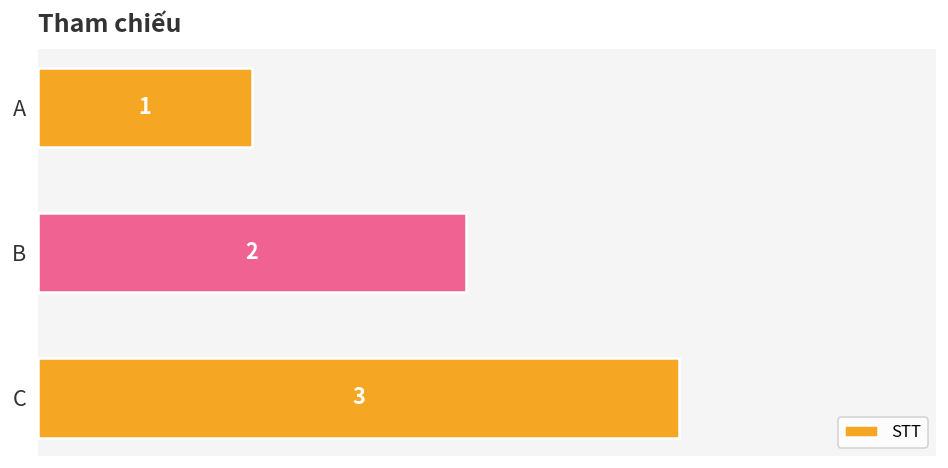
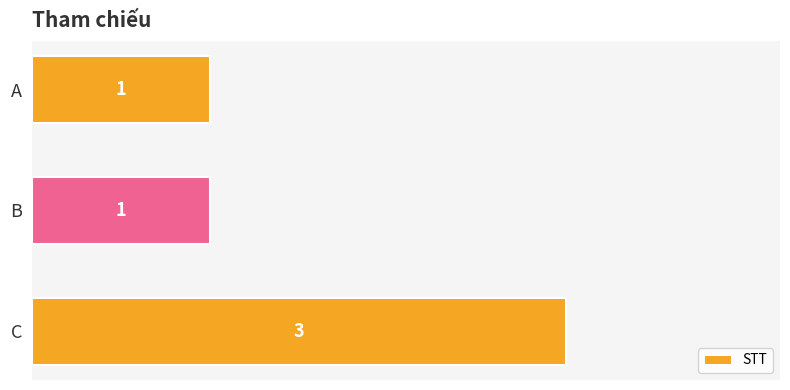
B: 2 -> 1
